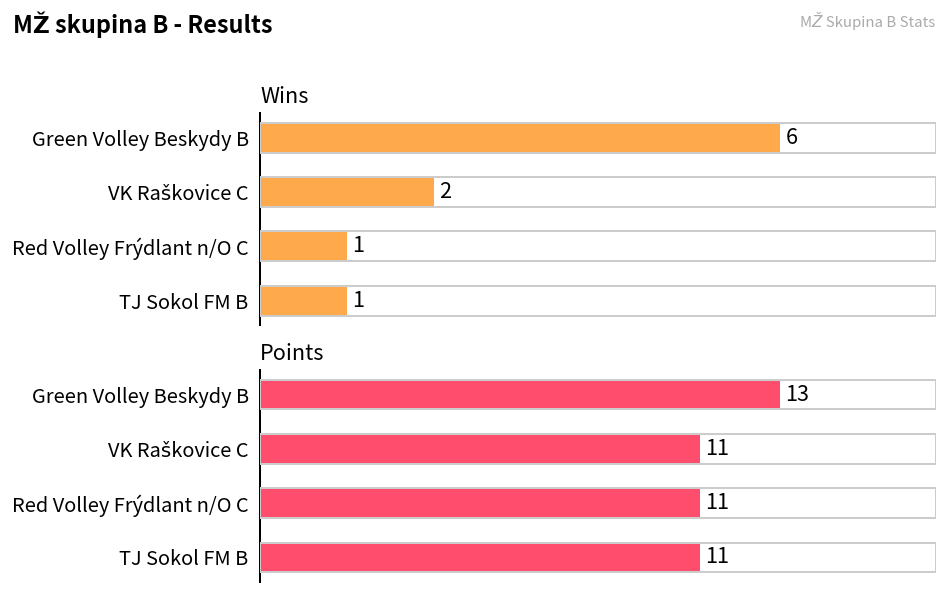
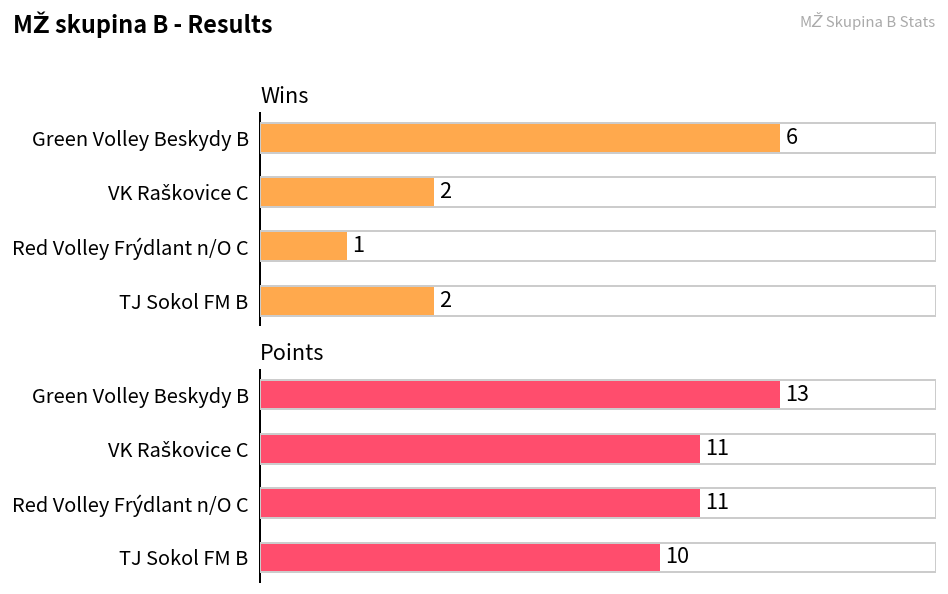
Wins, TJ Sokol FM B: 1 -> 2
Points, TJ Sokol FM B: 11 -> 10
